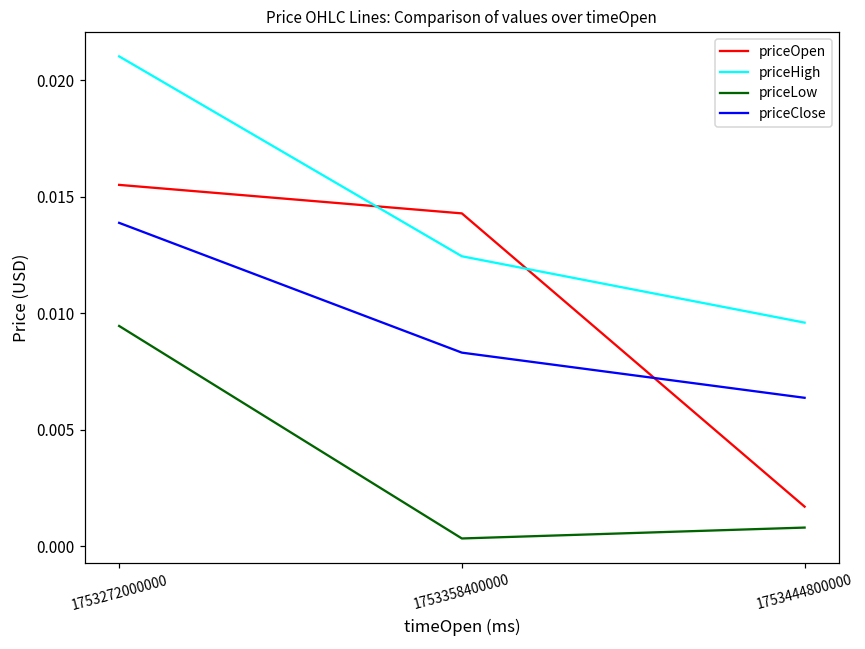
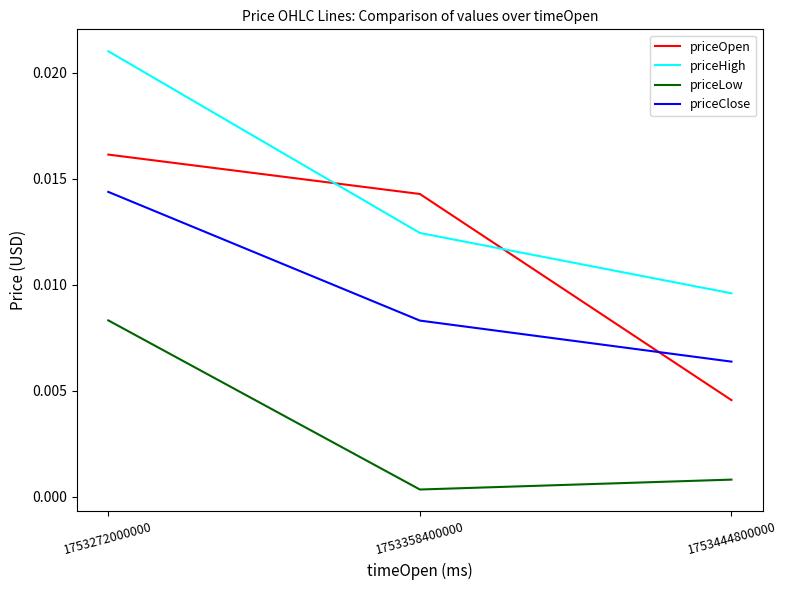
priceOpen, 1753272000000: 0.0155 -> 0.0161
priceLow, 1753272000000: 0.0095 -> 0.0083
priceClose, 1753272000000: 0.0139 -> 0.0144
priceOpen, 1753444800000: 0.0017 -> 0.0046
